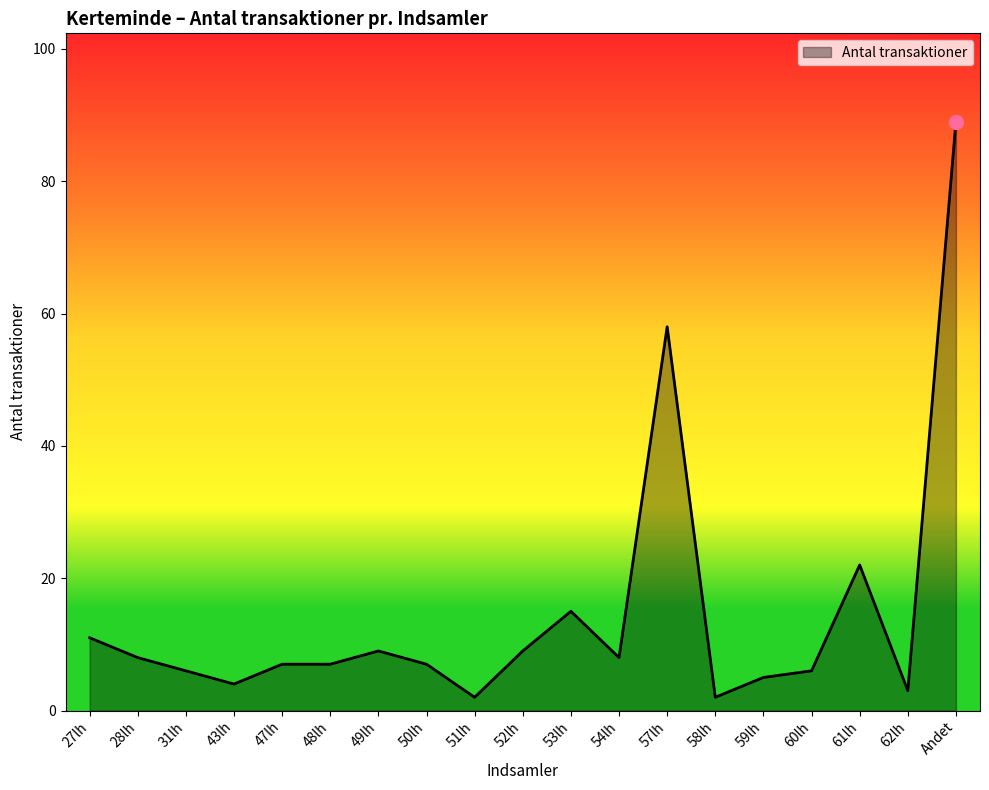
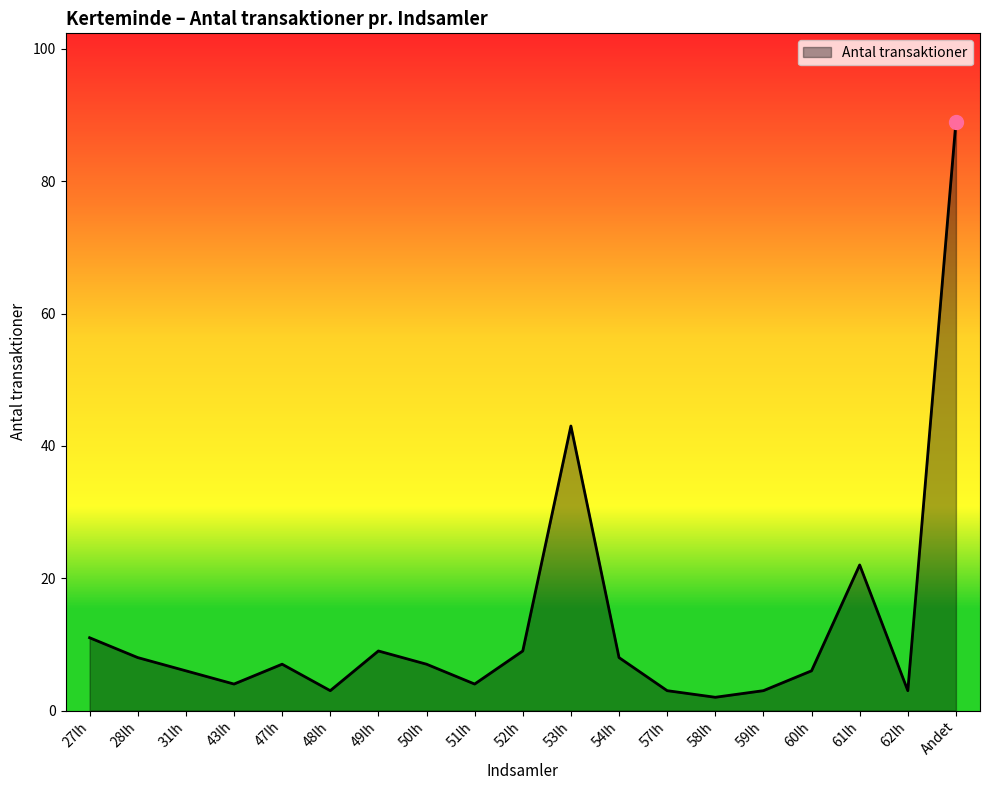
Antal transaktioner, 48lh: 7 -> 3
Antal transaktioner, 51lh: 2 -> 4
Antal transaktioner, 53lh: 15 -> 43
Antal transaktioner, 57lh: 58 -> 3
Antal transaktioner, 59lh: 5 -> 3
